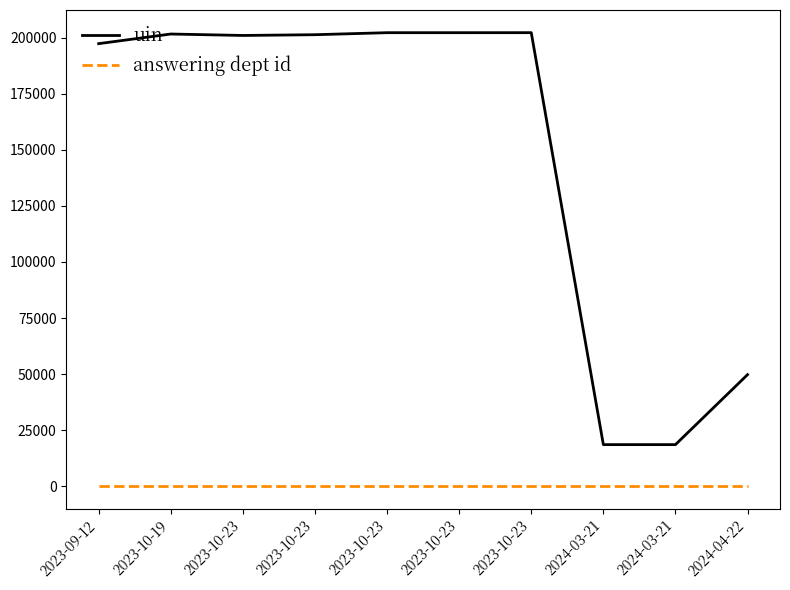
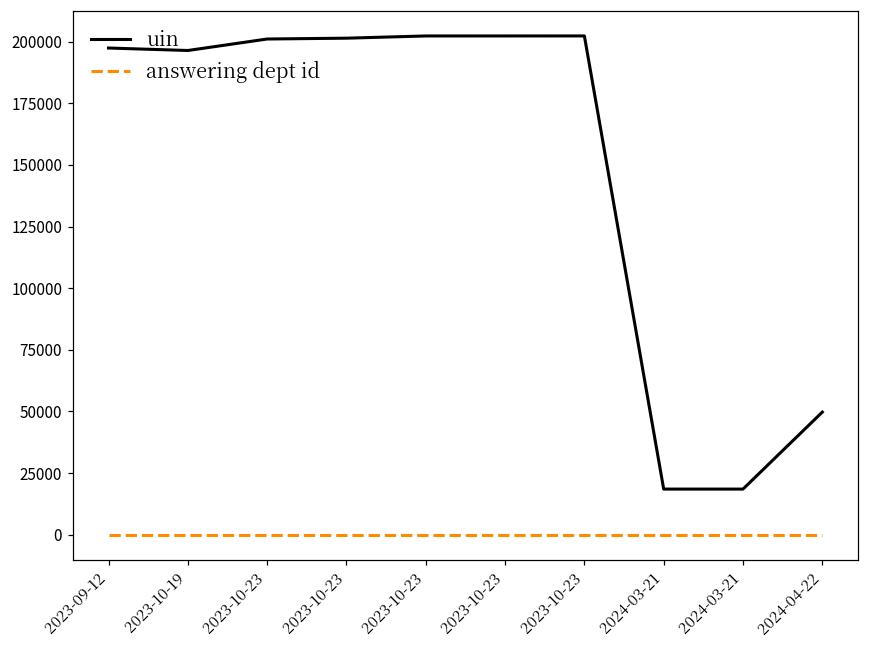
uin, 2023-10-19: 202000 -> 196000
